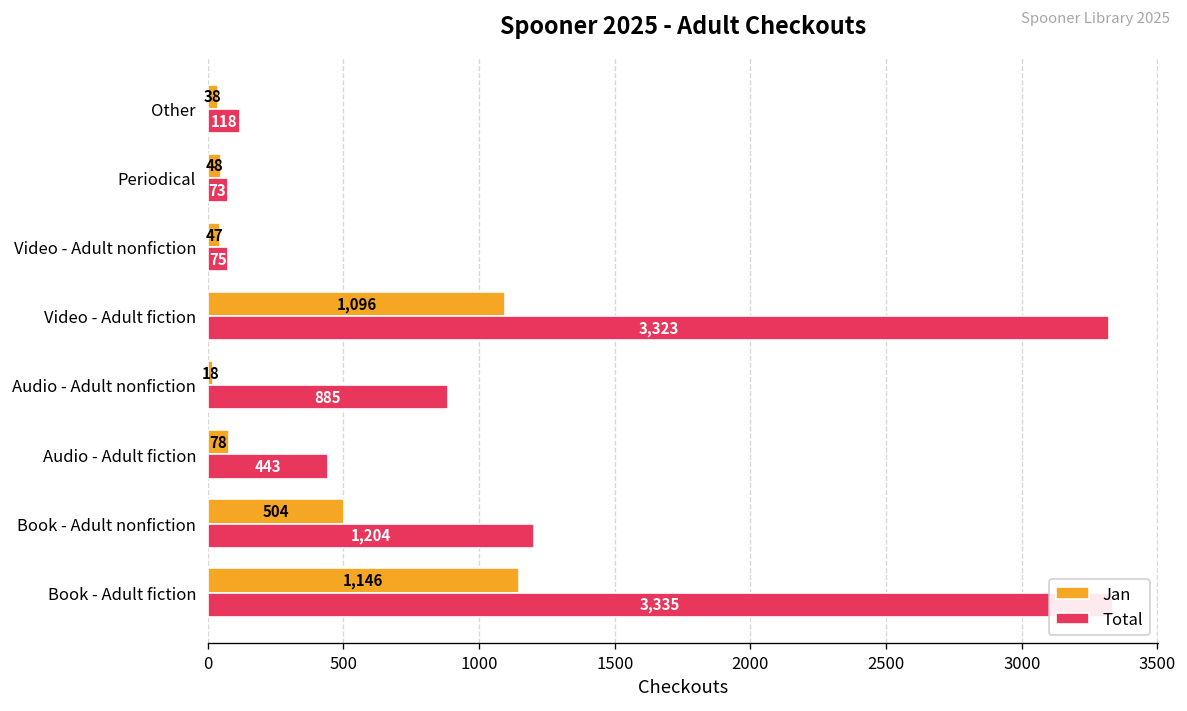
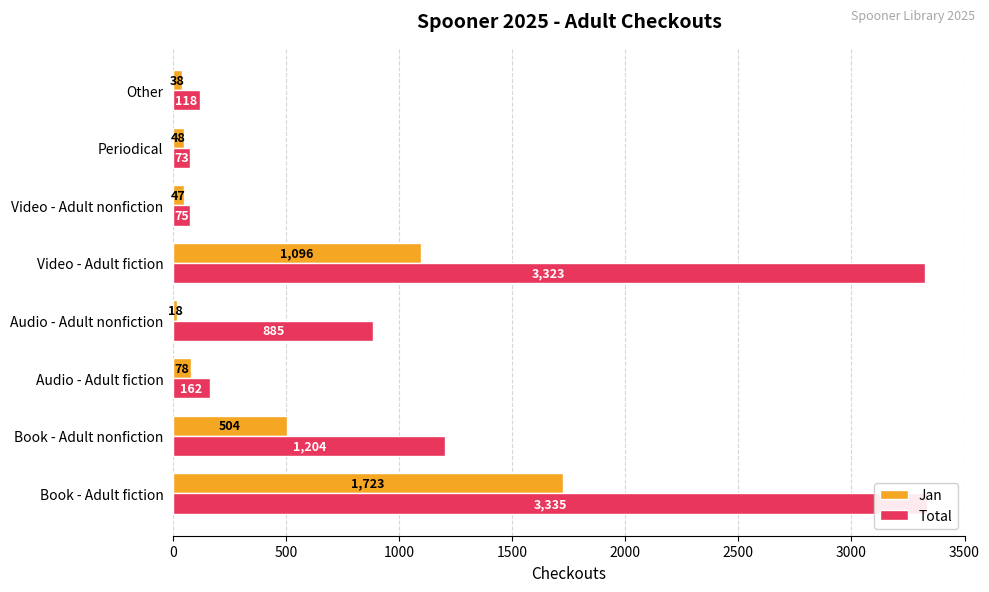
Total, Audio - Adult fiction: 443 -> 162
Jan, Book - Adult fiction: 1,146 -> 1,723
